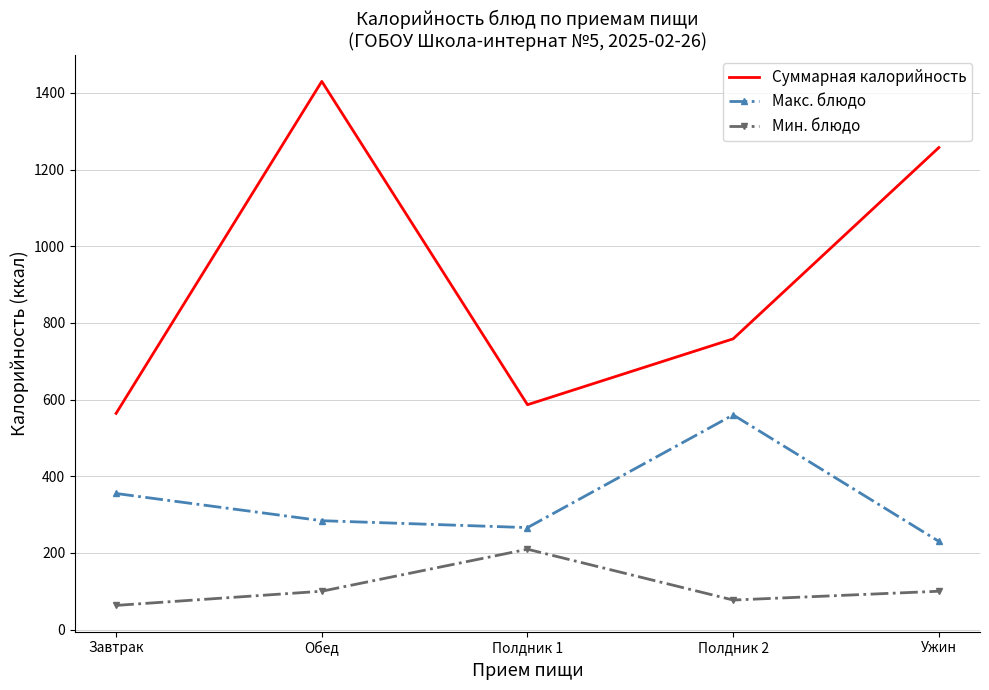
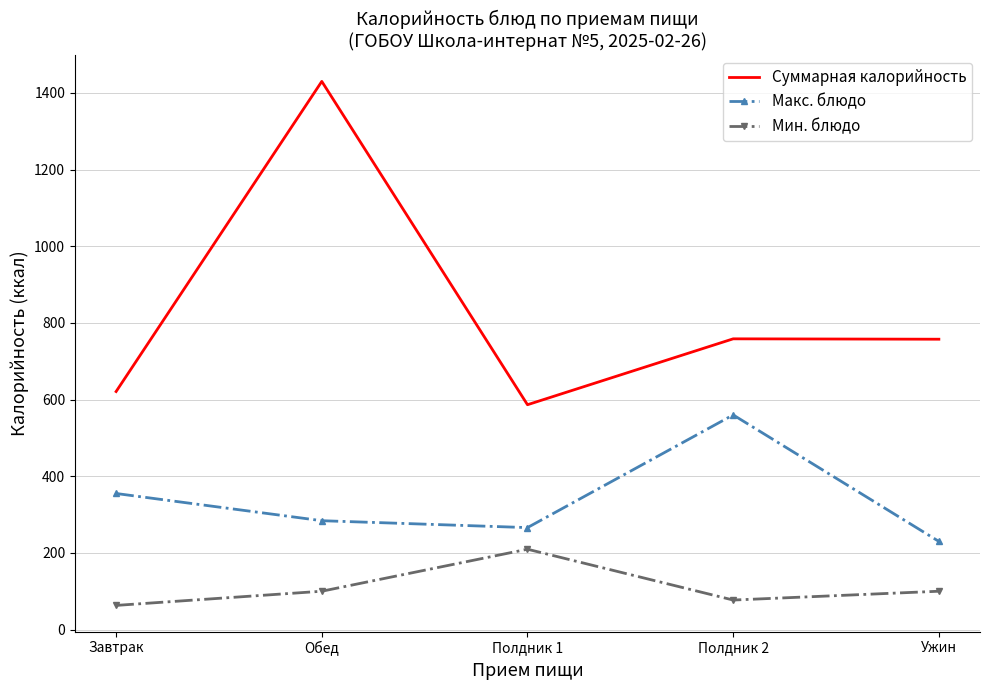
Суммарная калорийность, Завтрак: 560 -> 620
Суммарная калорийность, Ужин: 1260 -> 760
